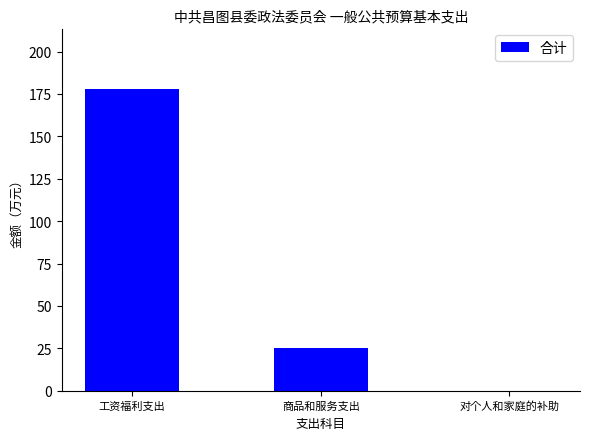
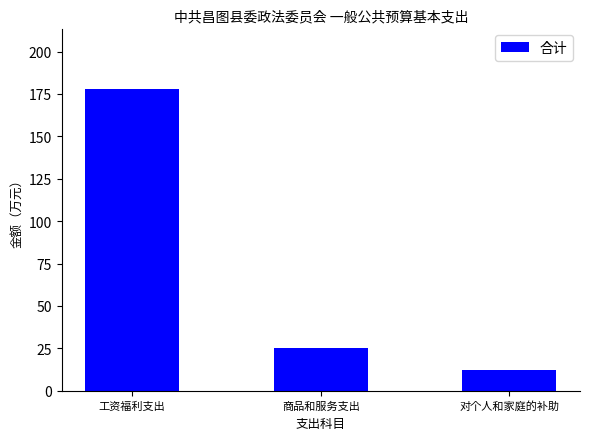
对个人和家庭的补助: 0 -> 13
